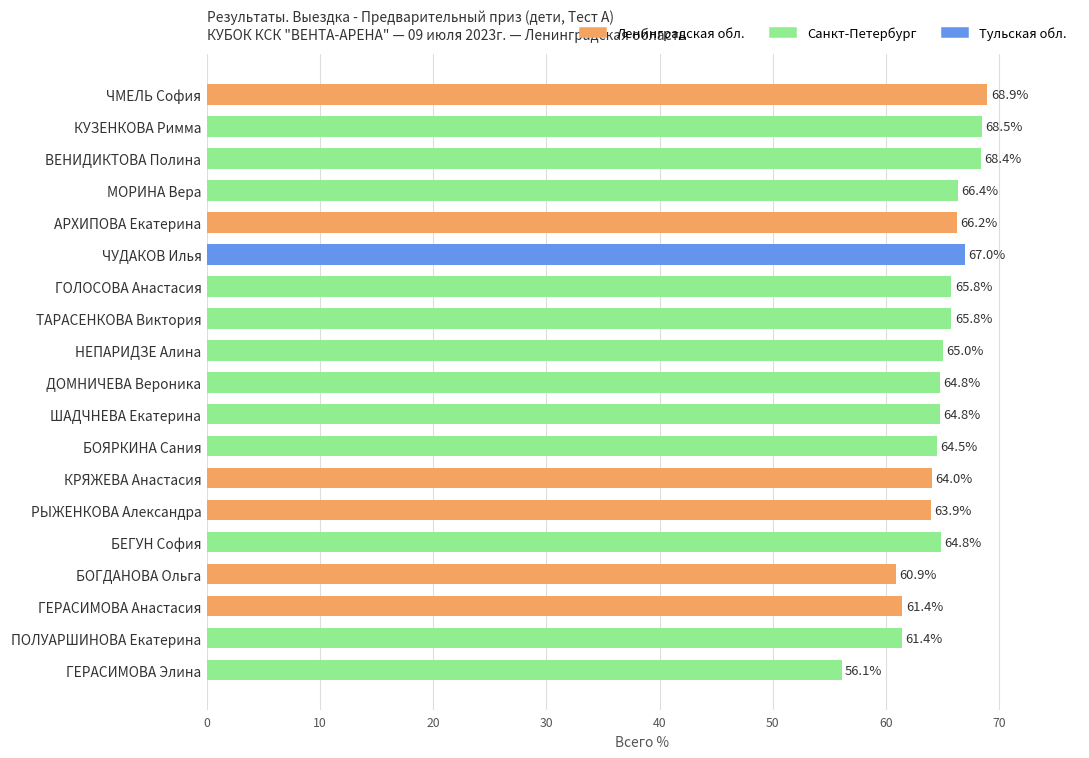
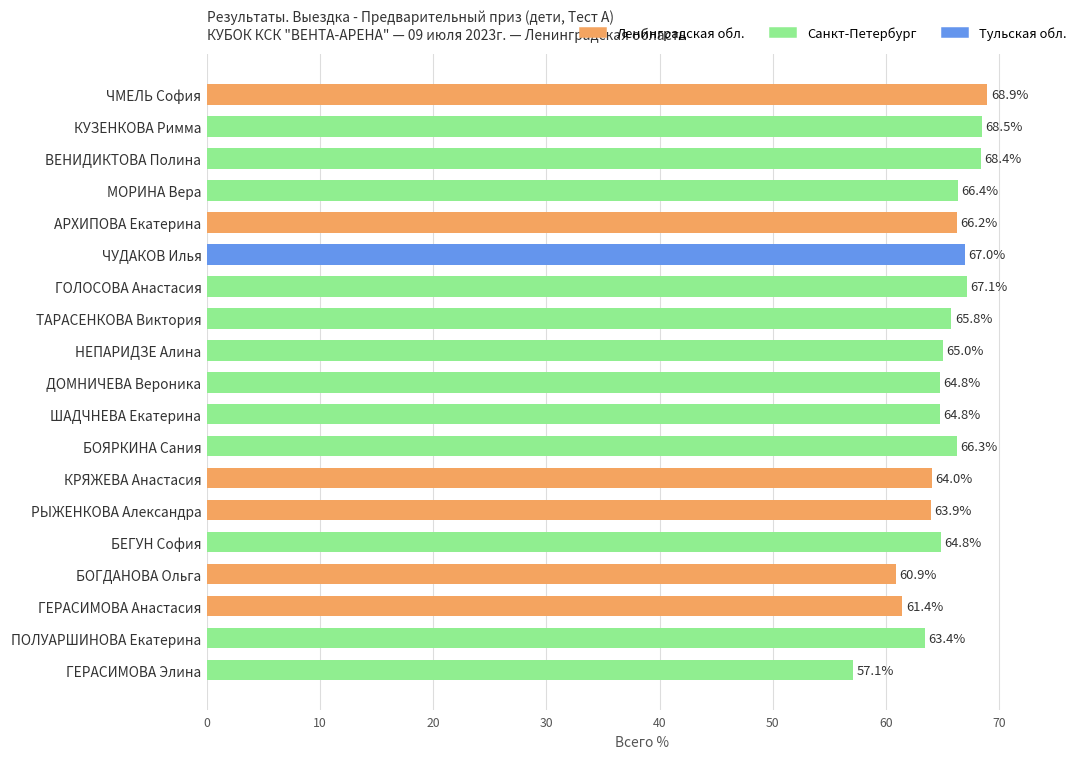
ГОЛОСОВА Анастасия: 65.8% -> 67.1%
БОЯРКИНА Сания: 64.5% -> 66.3%
ПОЛУАРШИНОВА Екатерина: 61.4% -> 63.4%
ГЕРАСИМОВА Элина: 56.1% -> 57.1%
